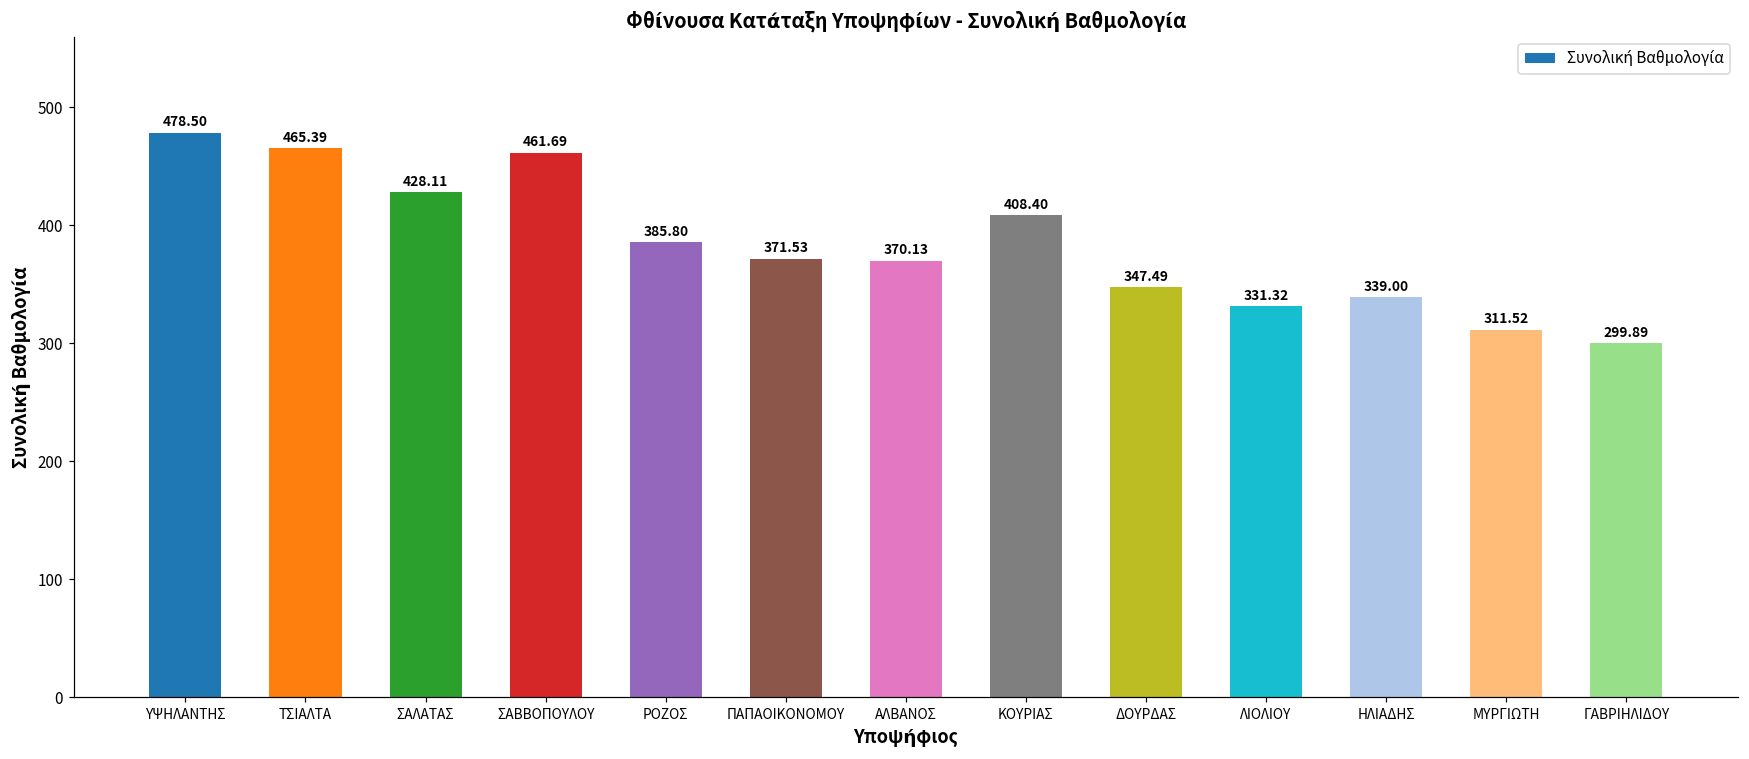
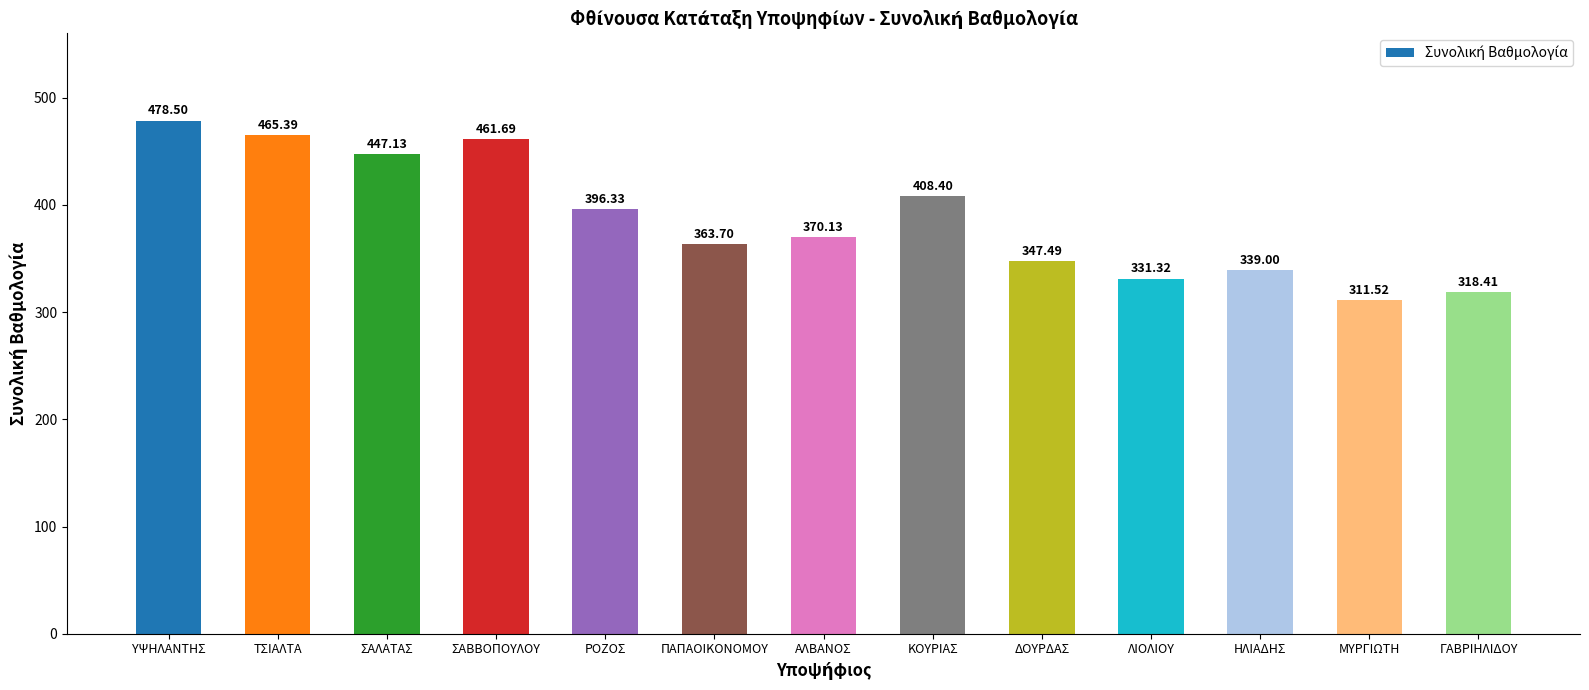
ΣΑΛΑΤΑΣ: 428.11 -> 447.13
ΡΟΖΟΣ: 385.80 -> 396.33
ΠΑΠΑΟΙΚΟΝΟΜΟΥ: 371.53 -> 363.70
ΓΑΒΡΙΗΛΙΔΟΥ: 299.89 -> 318.41
